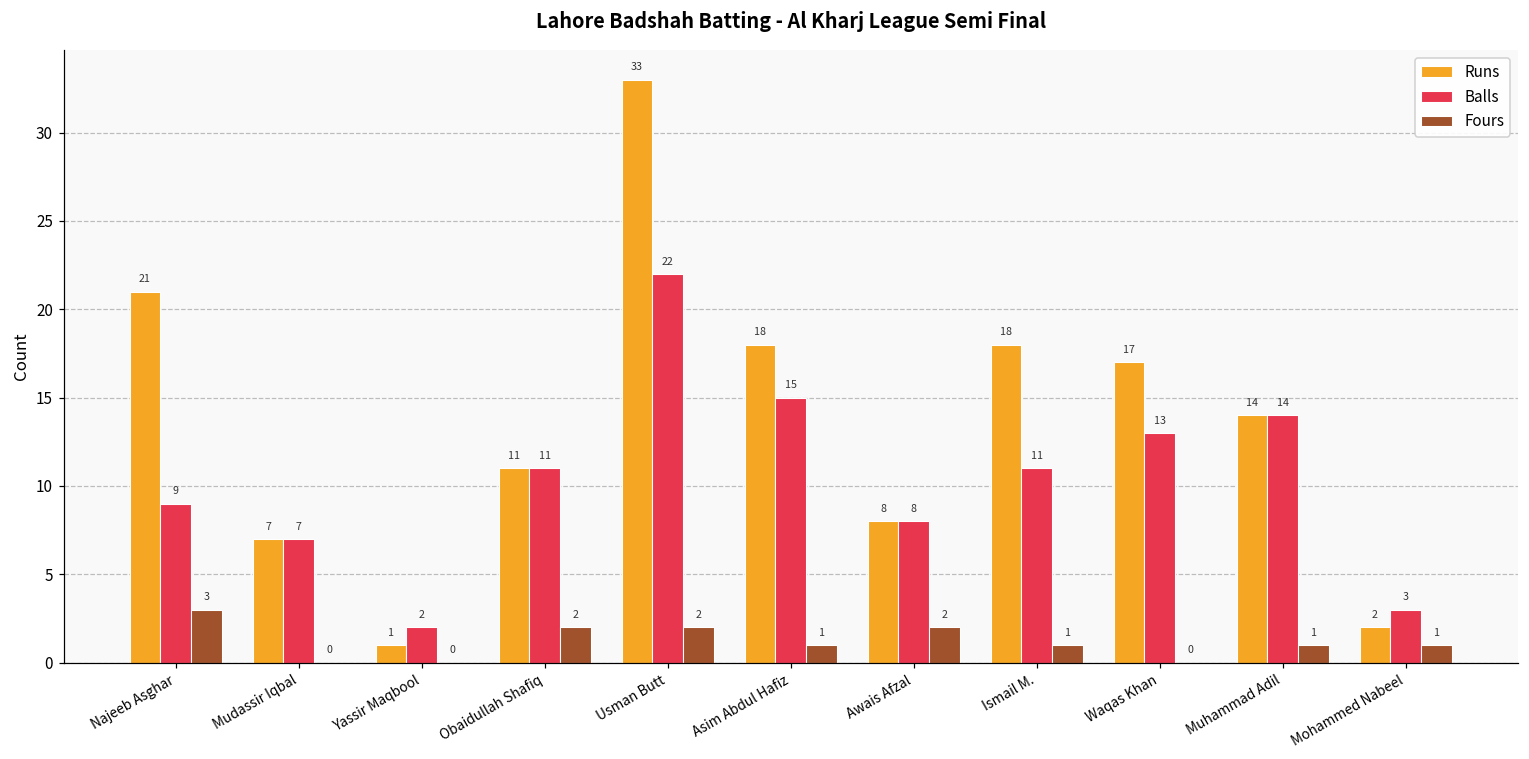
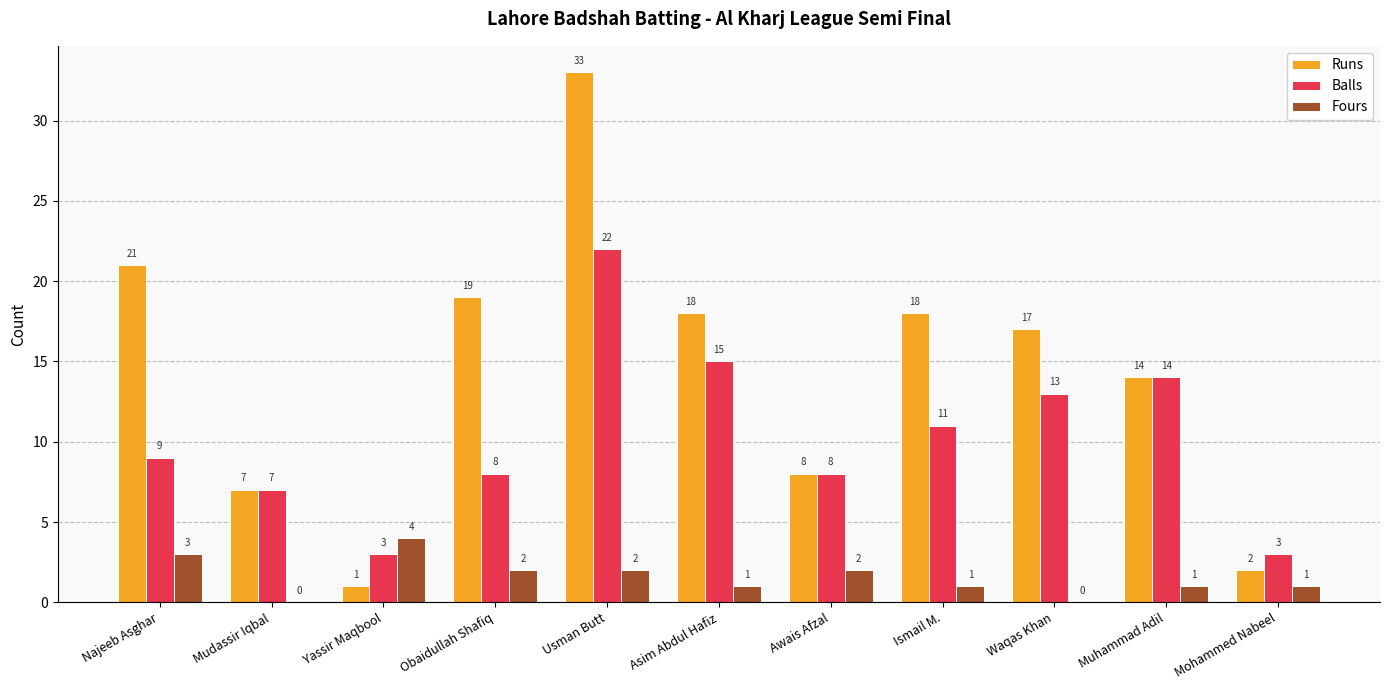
Balls, Yassir Maqbool: 2 -> 3
Fours, Yassir Maqbool: 0 -> 4
Runs, Obaidullah Shafiq: 11 -> 19
Balls, Obaidullah Shafiq: 11 -> 8
